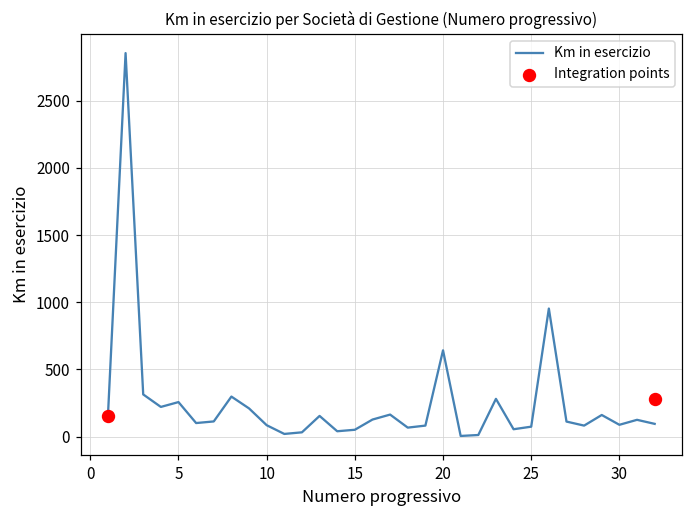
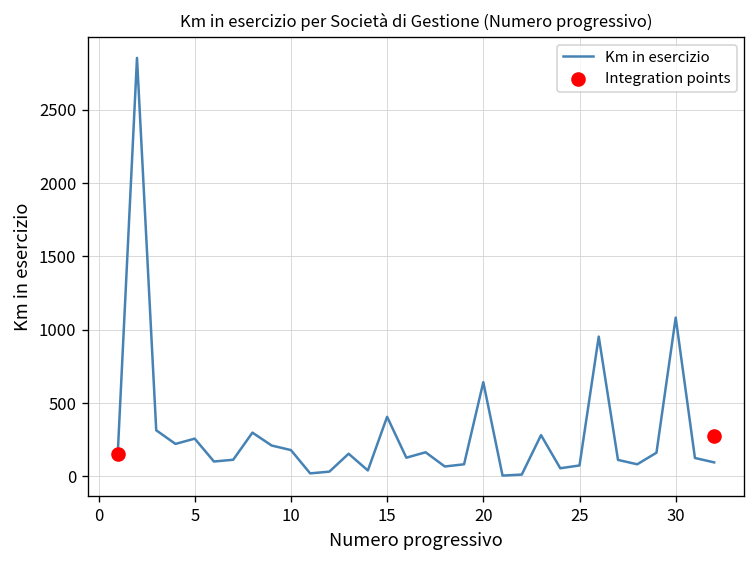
Km in esercizio, 10: 90 -> 180
Km in esercizio, 15: 50 -> 410
Km in esercizio, 30: 90 -> 1080
